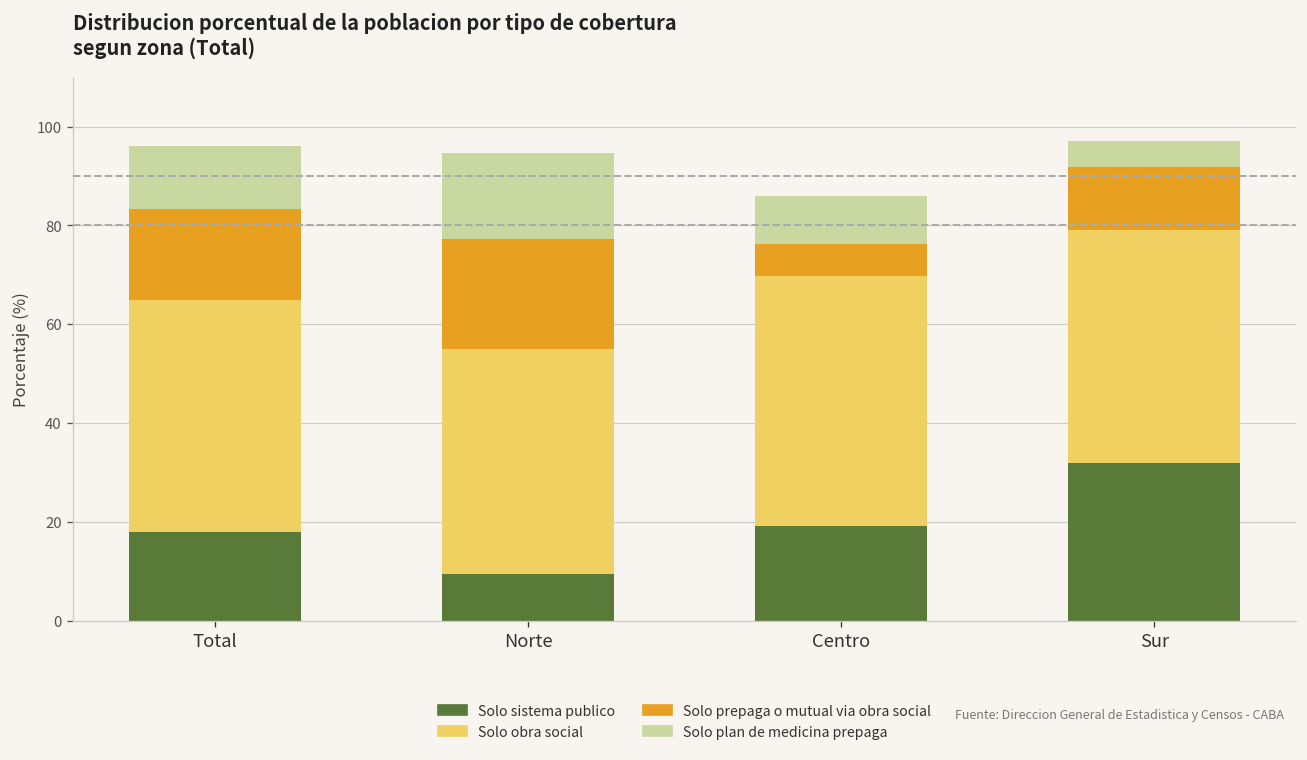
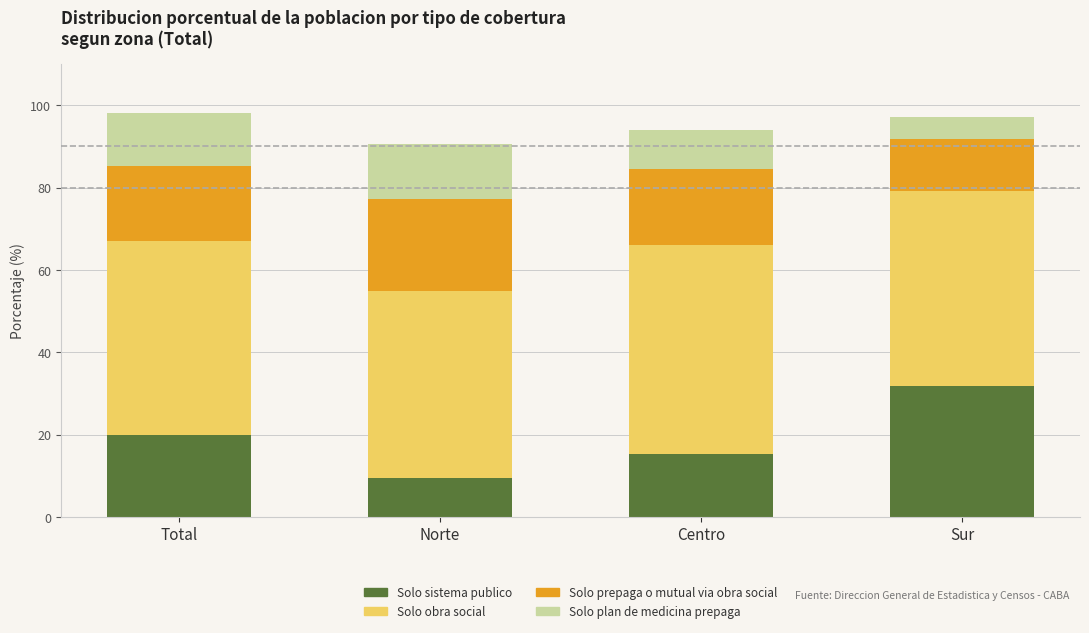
Solo sistema publico, Total: 18 -> 20
Solo plan de medicina prepaga, Norte: 17 -> 14
Solo sistema publico, Centro: 19 -> 15
Solo prepaga o mutual via obra social, Centro: 6 -> 18
